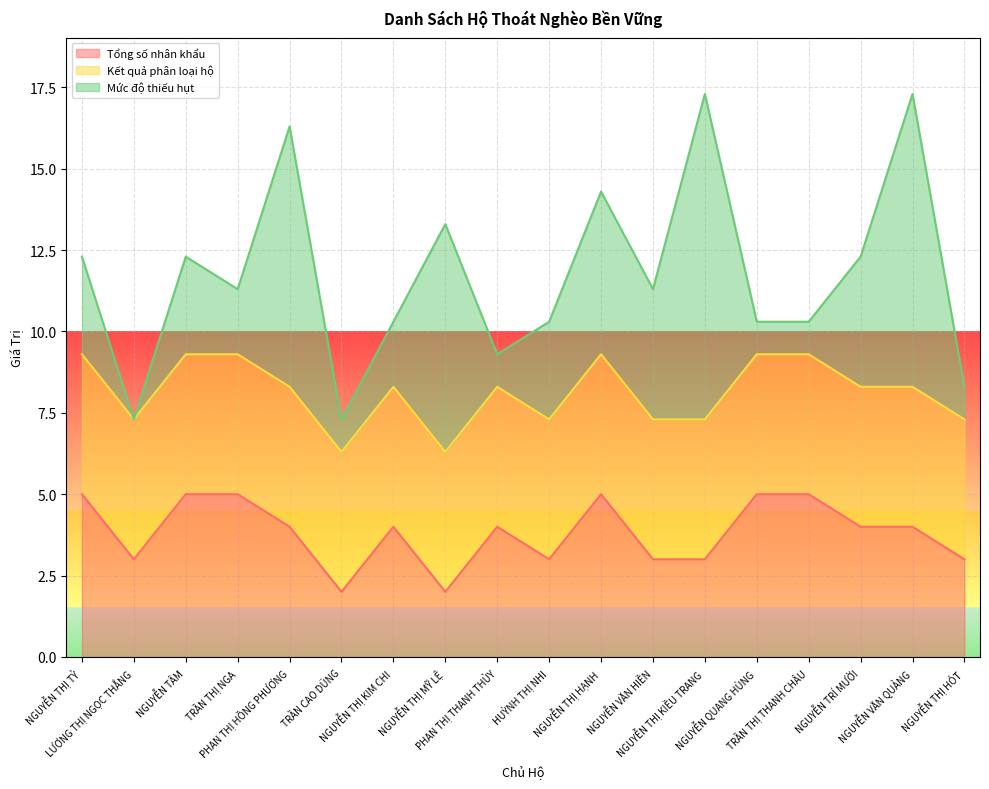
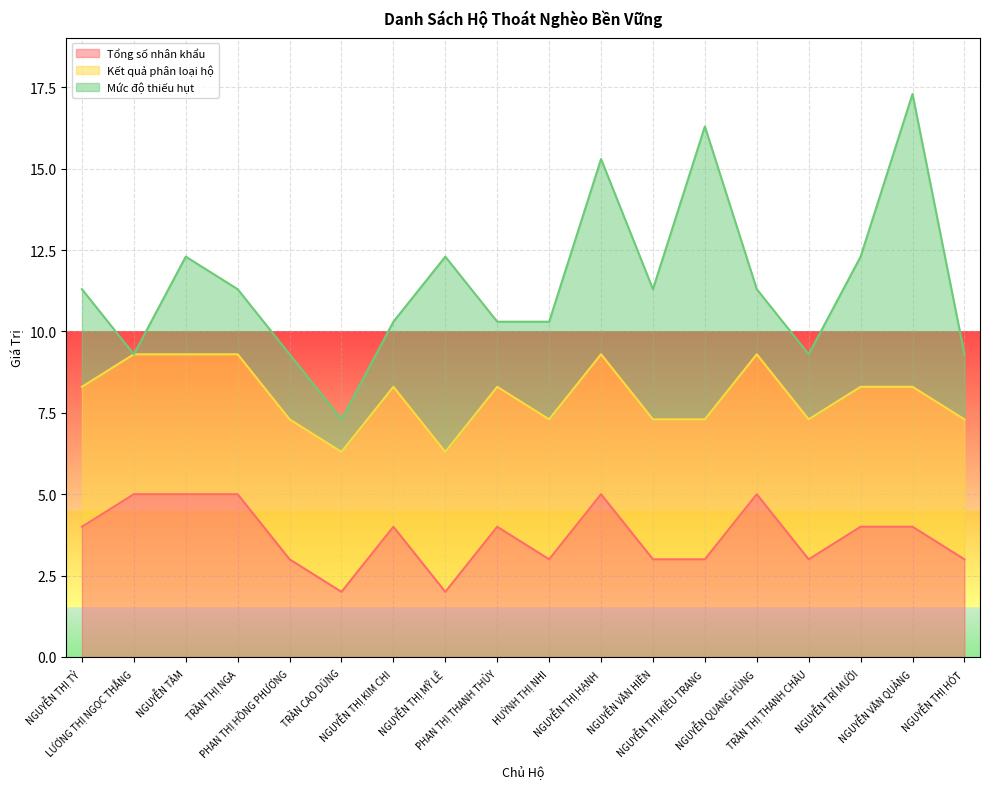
Tổng số nhân khẩu, NGUYỄN THỊ TỶ: 5 -> 4
Tổng số nhân khẩu, LƯƠNG THỊ NGỌC THẮNG: 3 -> 5
Tổng số nhân khẩu, PHAN THỊ HỒNG PHƯƠNG: 4 -> 3
Mức độ thiếu hụt, PHAN THỊ HỒNG PHƯƠNG: 8 -> 2
Mức độ thiếu hụt, NGUYỄN THỊ MỸ LỆ: 7 -> 6
Mức độ thiếu hụt, PHAN THỊ THANH THỦY: 1 -> 2
Mức độ thiếu hụt, NGUYỄN THỊ HẠNH: 5 -> 6
Mức độ thiếu hụt, NGUYỄN THỊ KIỀU TRANG: 10 -> 9
Mức độ thiếu hụt, NGUYỄN QUANG HÙNG: 1 -> 2
Tổng số nhân khẩu, TRẦN THỊ THANH CHÂU: 5 -> 3
Mức độ thiếu hụt, TRẦN THỊ THANH CHÂU: 1 -> 2
Mức độ thiếu hụt, NGUYỄN THỊ HÓT: 1 -> 2
